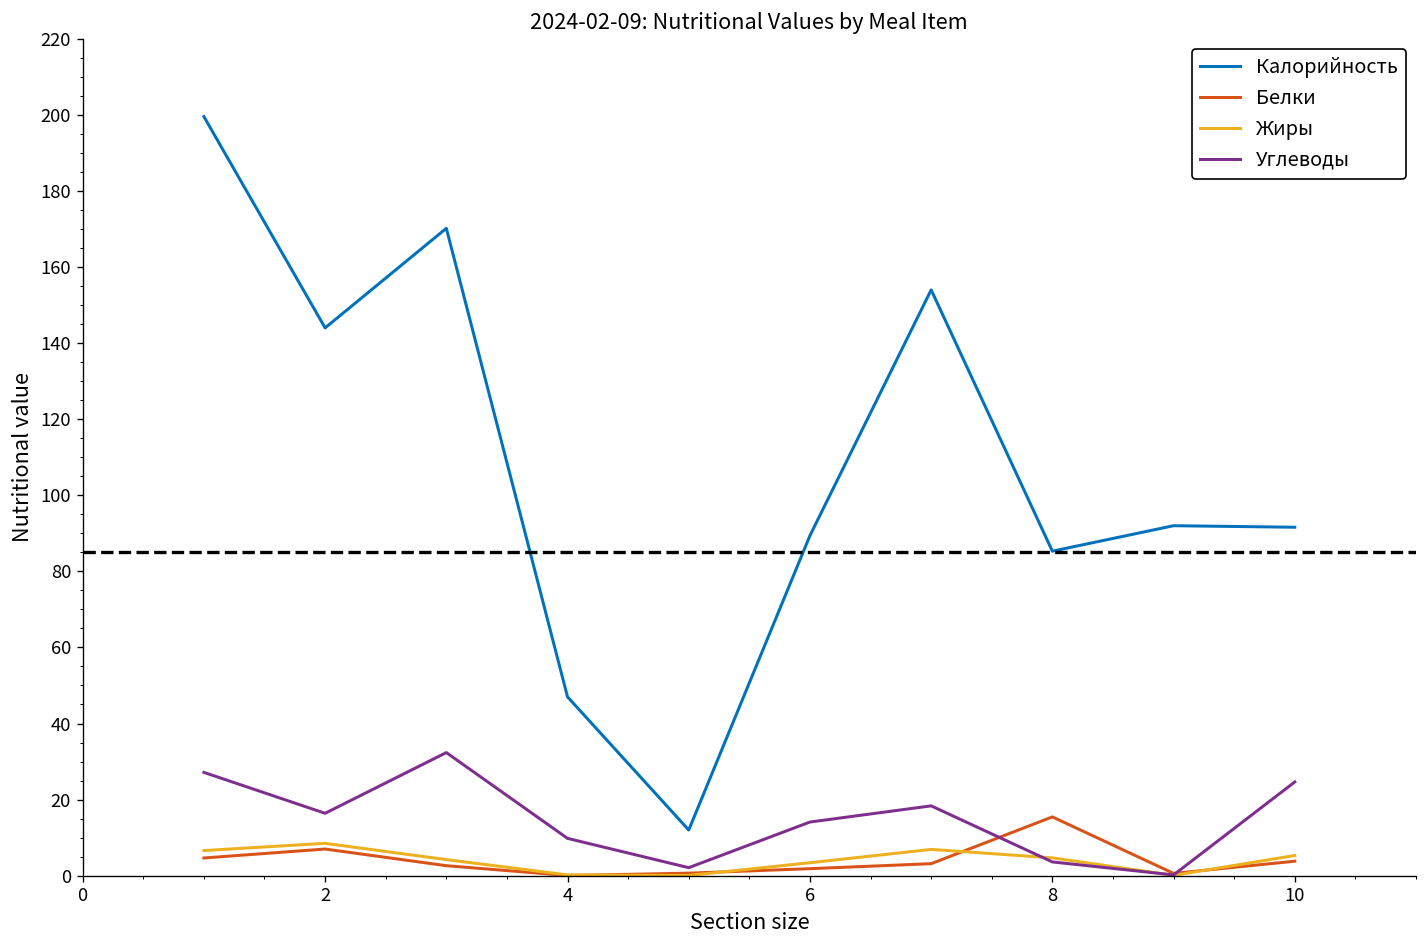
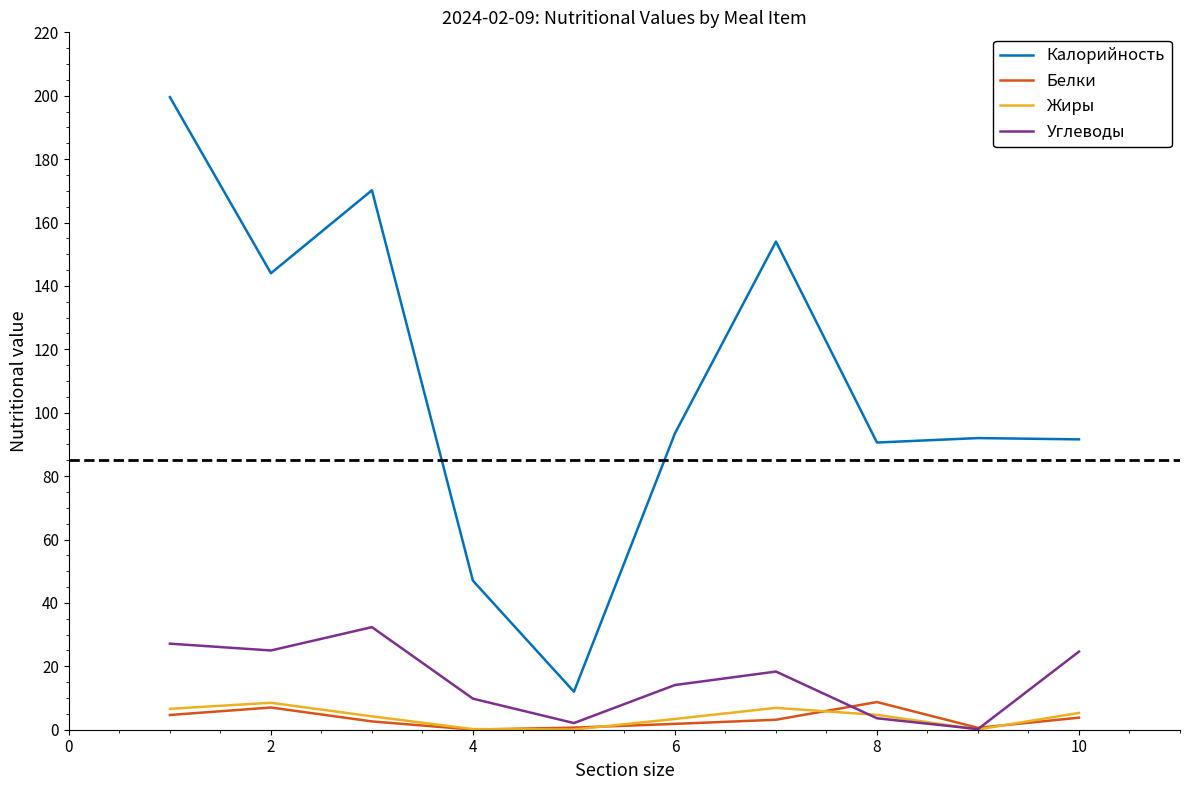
Углеводы, 2: 16 -> 25
Калорийность, 6: 89 -> 94
Калорийность, 8: 85 -> 91
Белки, 8: 15 -> 9
